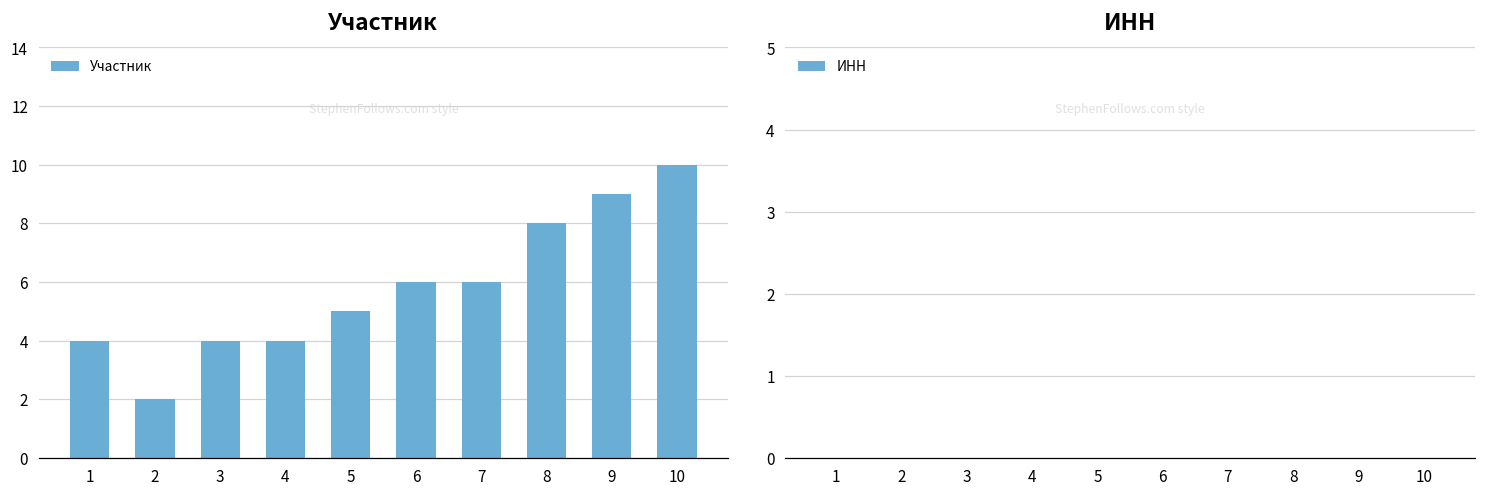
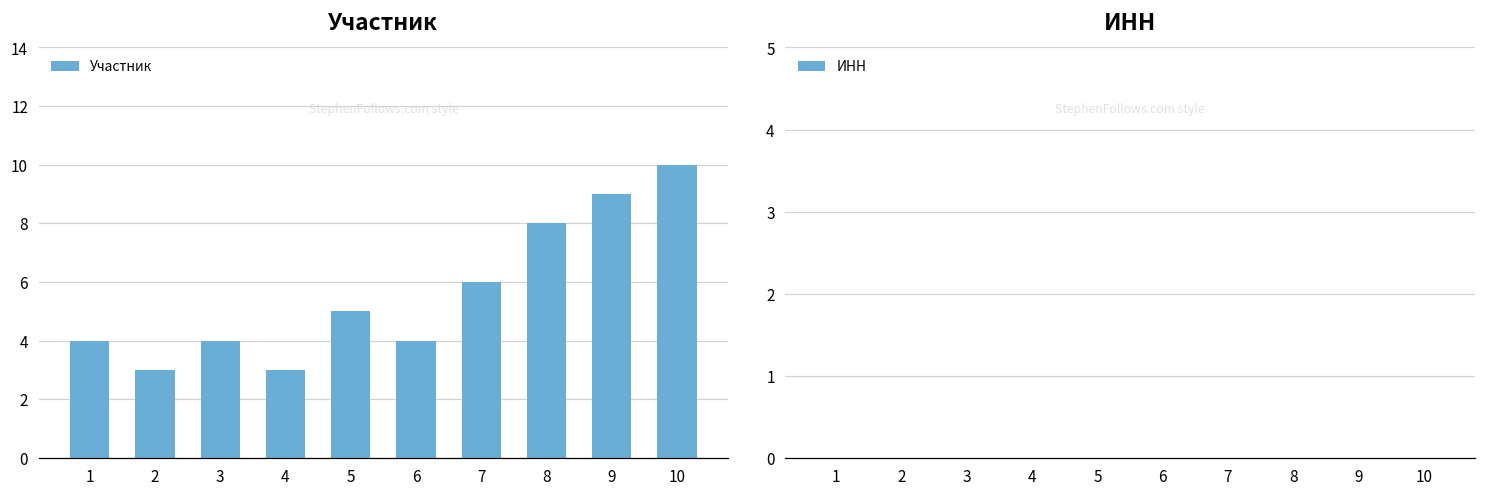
Участник, 2: 2 -> 3
Участник, 4: 4 -> 3
Участник, 6: 6 -> 4
